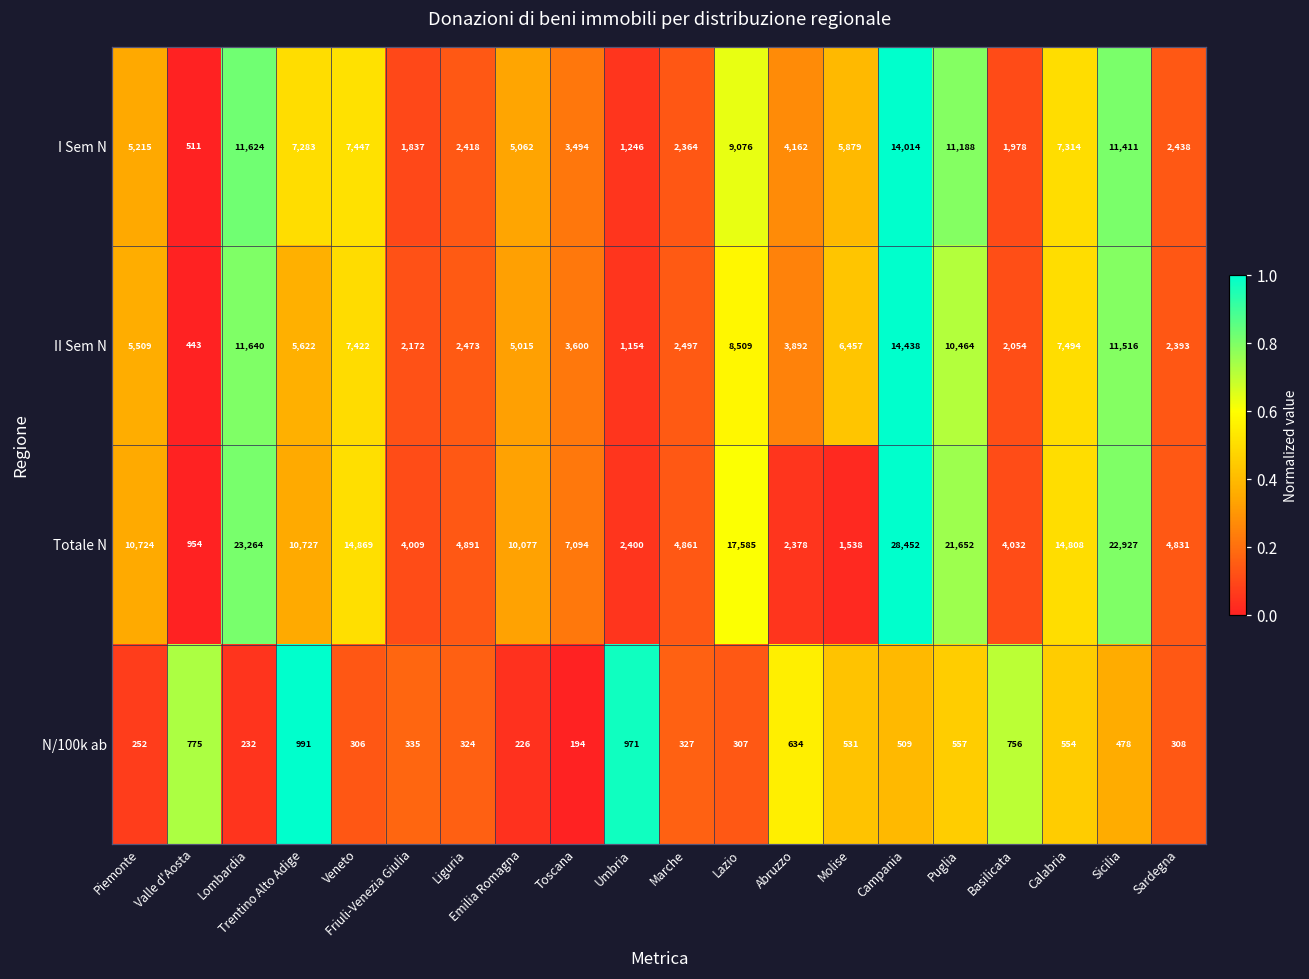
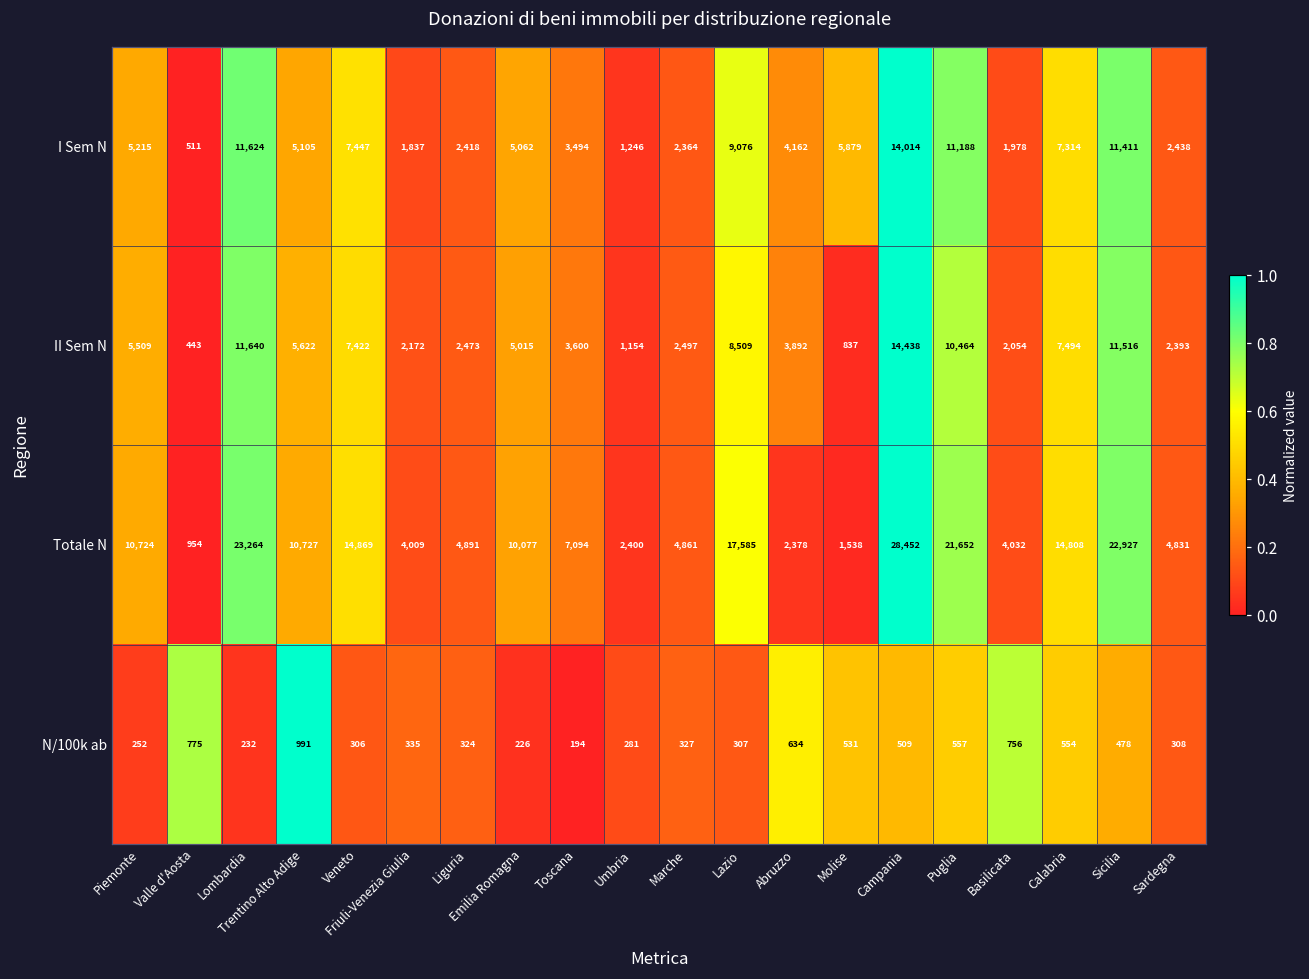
I Sem N, Trentino Alto Adige: 7,283 -> 5,105
II Sem N, Molise: 6,457 -> 837
N/100k ab, Umbria: 971 -> 281
